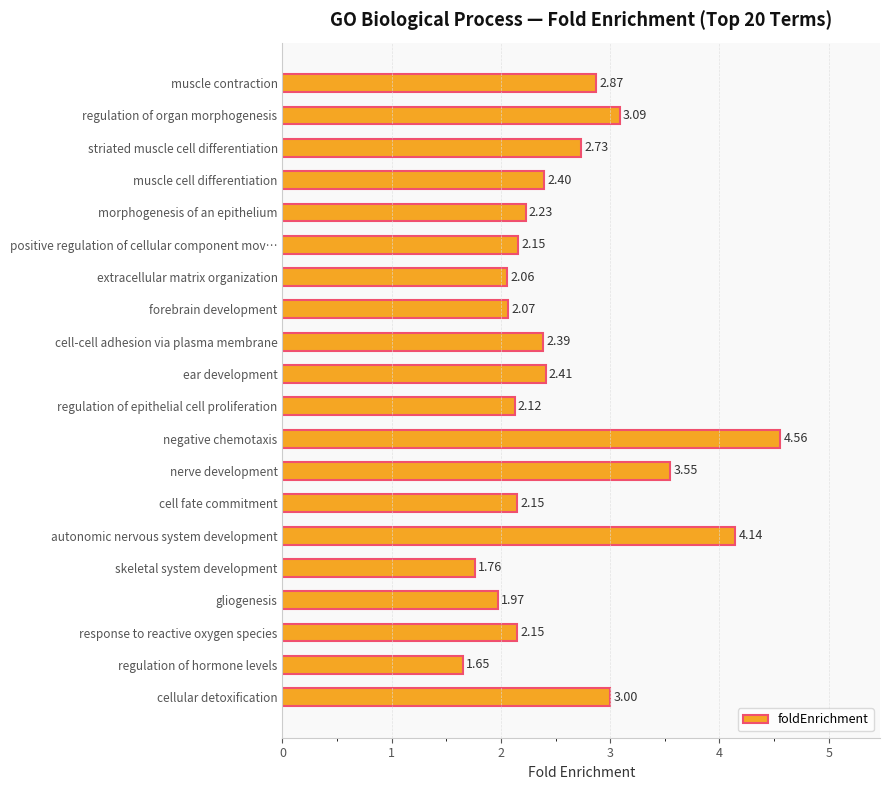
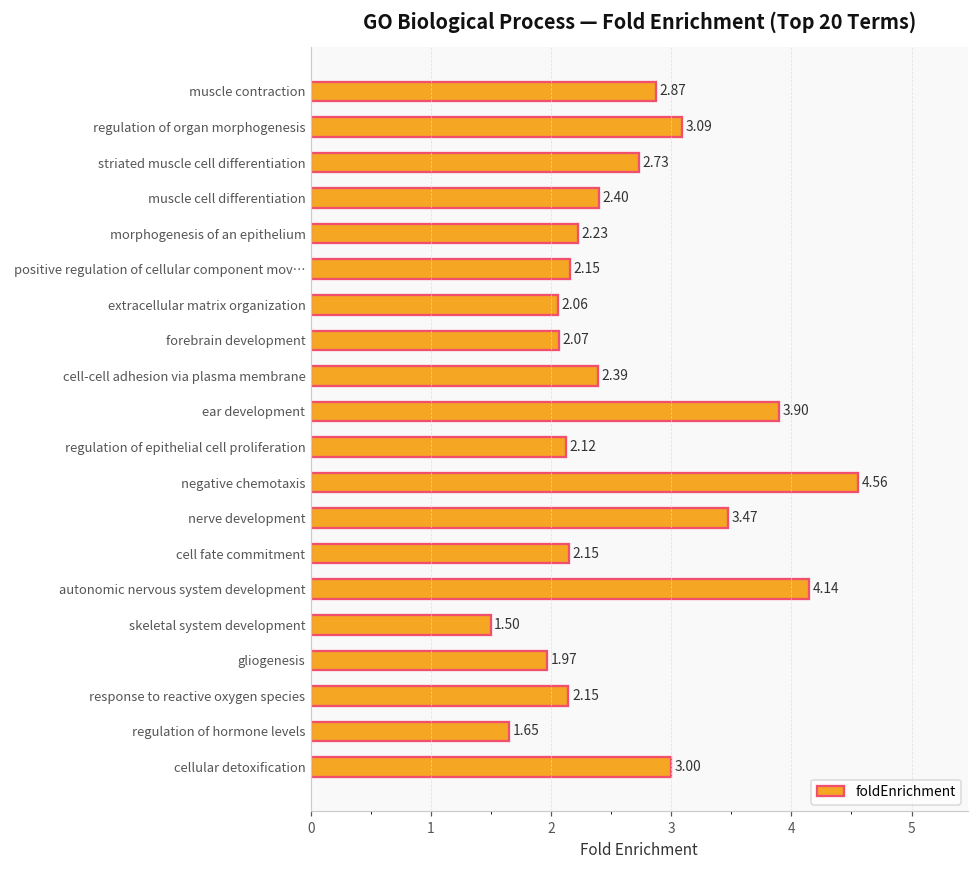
ear development: 2.41 -> 3.90
nerve development: 3.55 -> 3.47
skeletal system development: 1.76 -> 1.50
